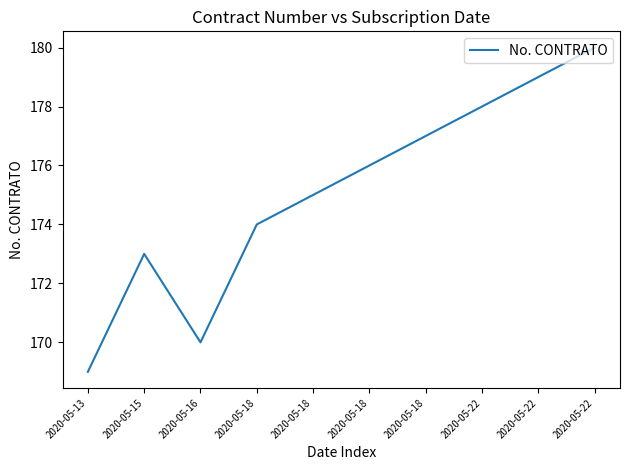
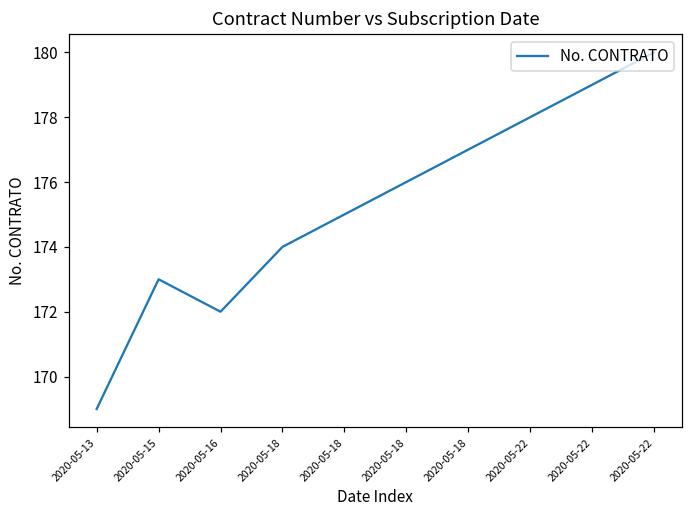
2020-05-16: 170 -> 172
